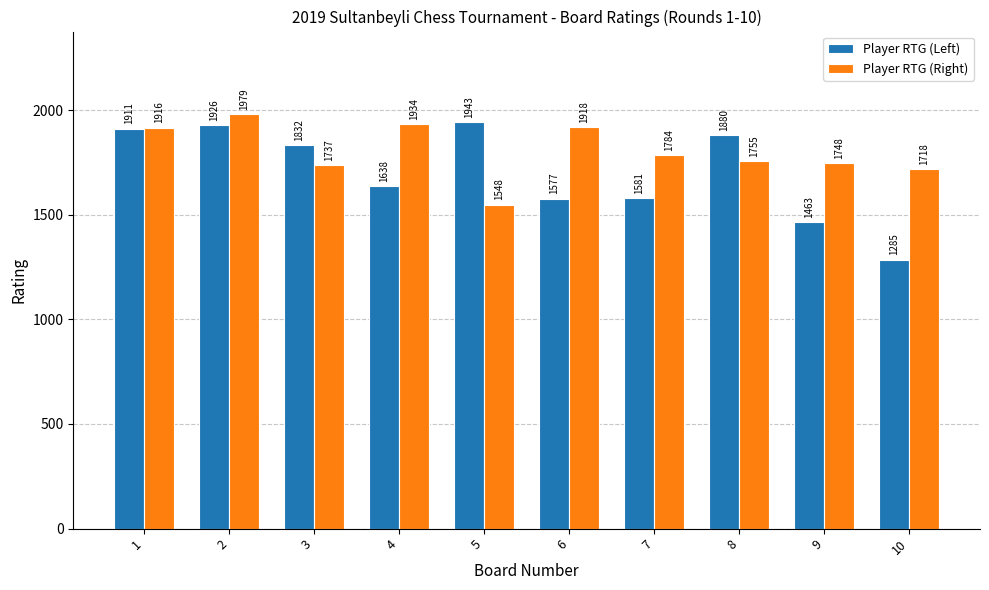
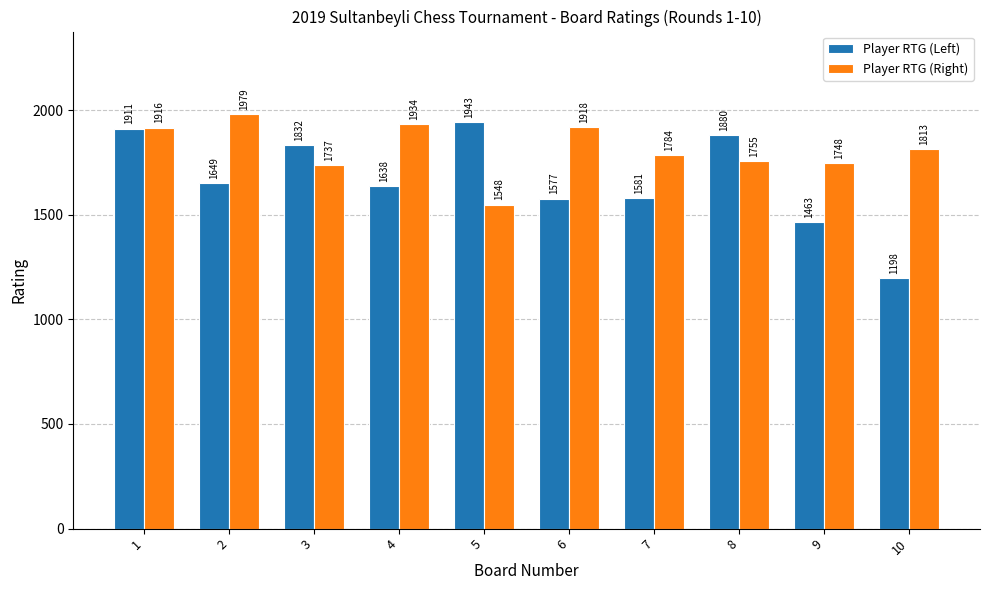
Player RTG (Left), 2: 1926 -> 1649
Player RTG (Left), 10: 1285 -> 1198
Player RTG (Right), 10: 1718 -> 1813
